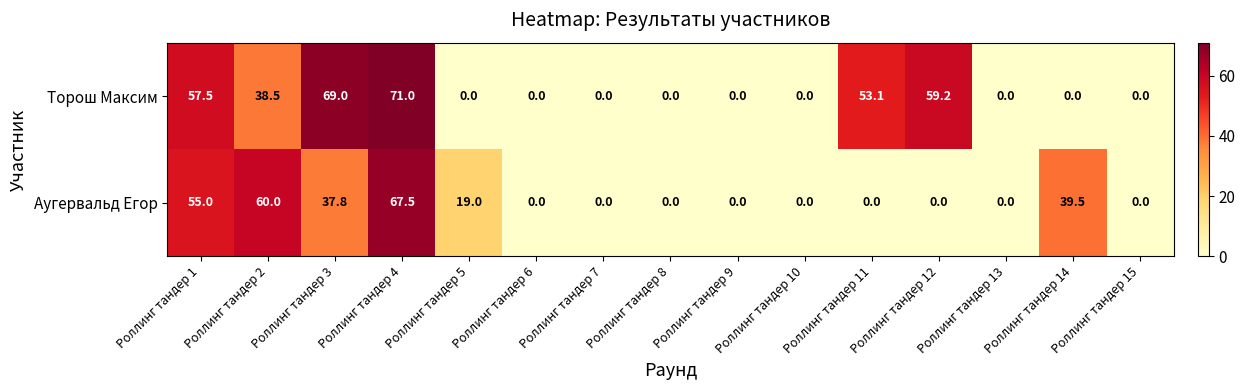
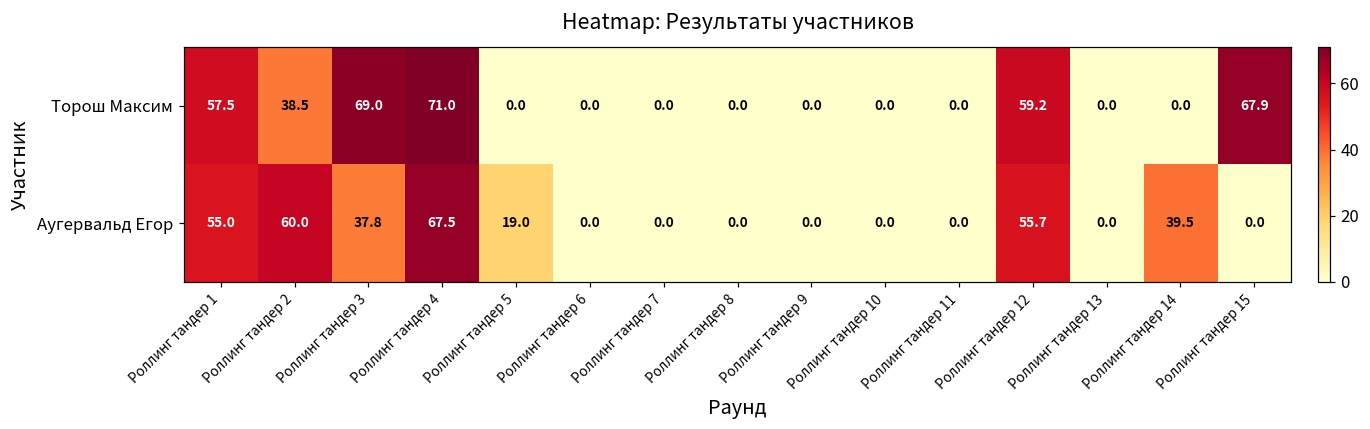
Торош Максим, Роллинг тандер 11: 53.1 -> 0.0
Торош Максим, Роллинг тандер 15: 0.0 -> 67.9
Аугервальд Егор, Роллинг тандер 12: 0.0 -> 55.7
